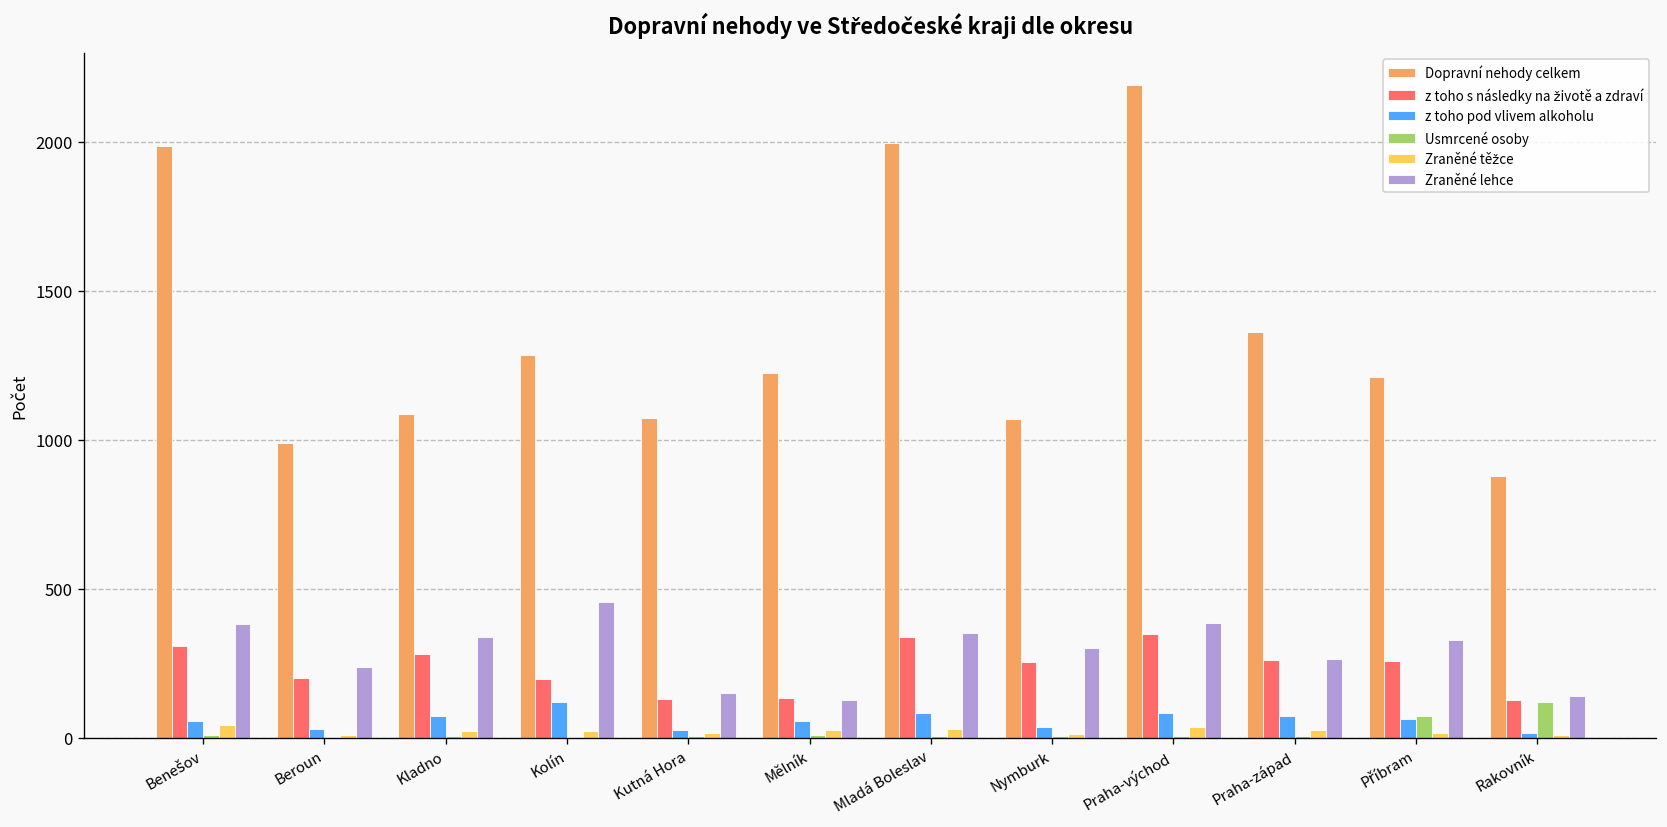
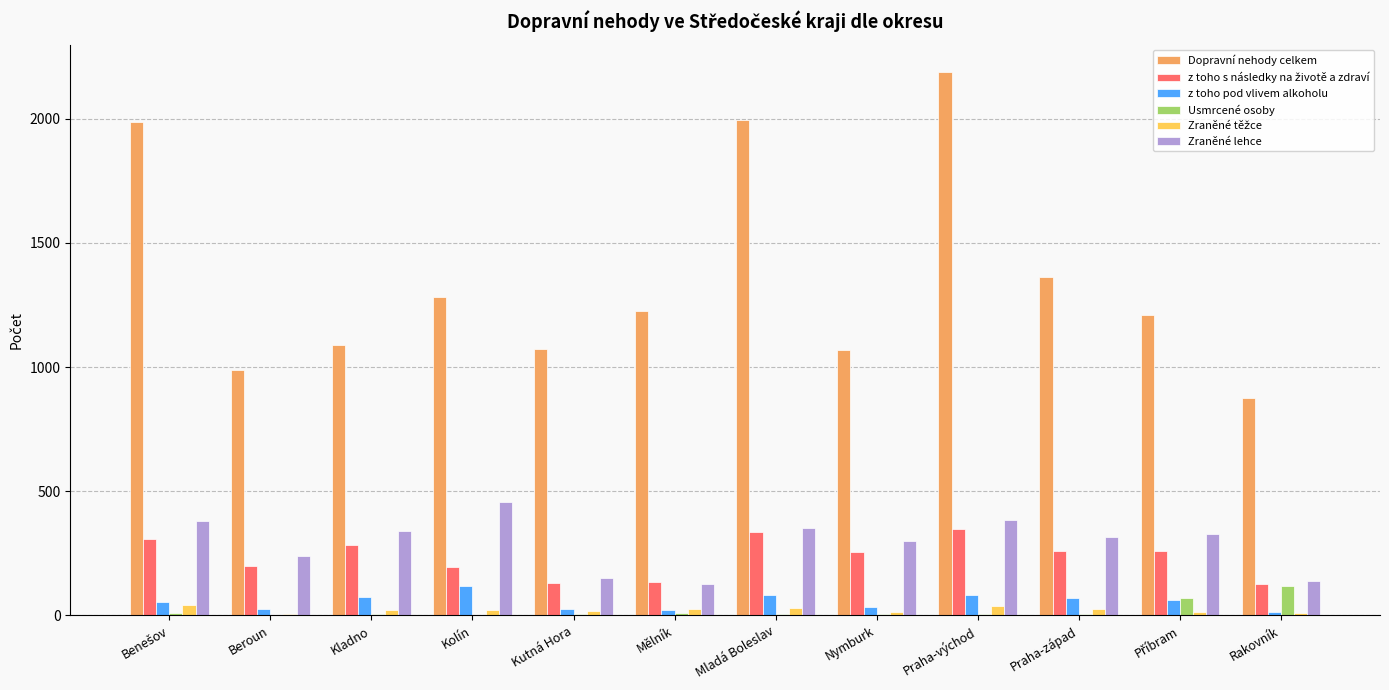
z toho pod vlivem alkoholu, Mělník: 60 -> 20
Zraněné lehce, Praha-západ: 260 -> 320
